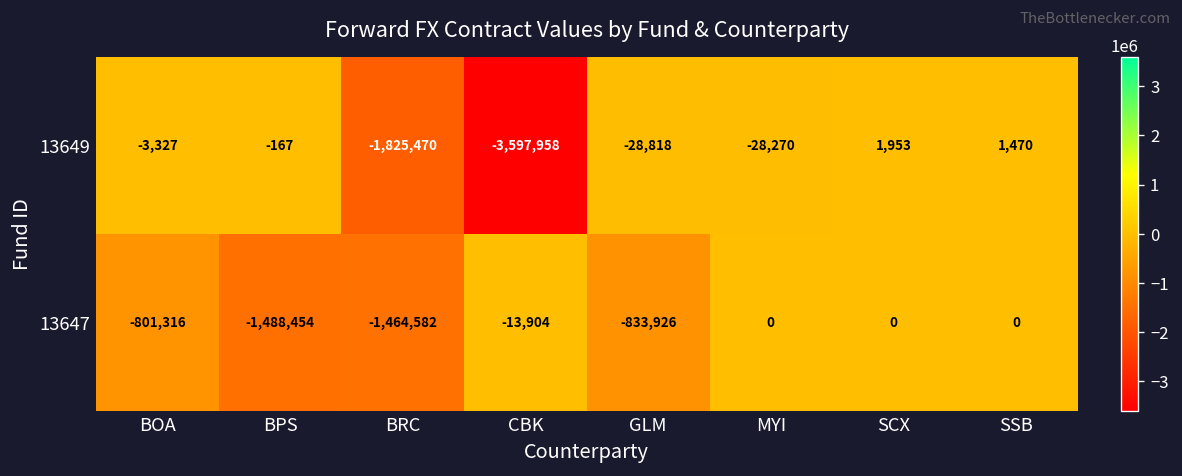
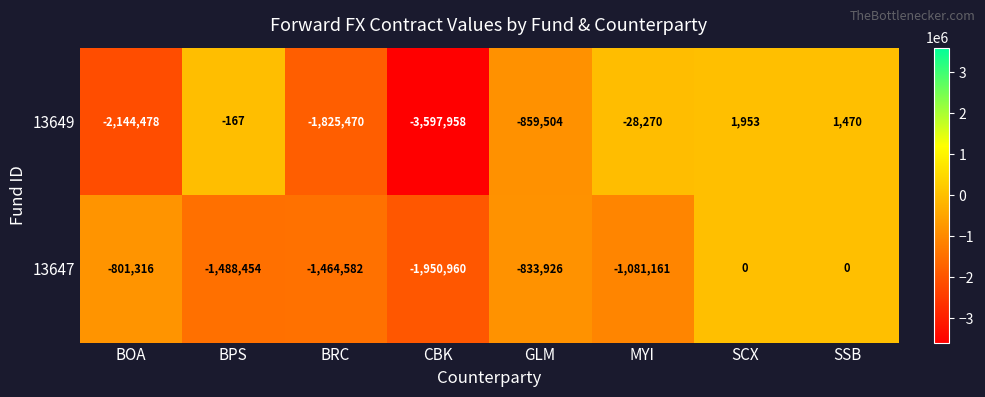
13649, BOA: -3,327 -> -2,144,478
13649, GLM: -28,818 -> -859,504
13647, CBK: -13,904 -> -1,950,960
13647, MYI: 0 -> -1,081,161
